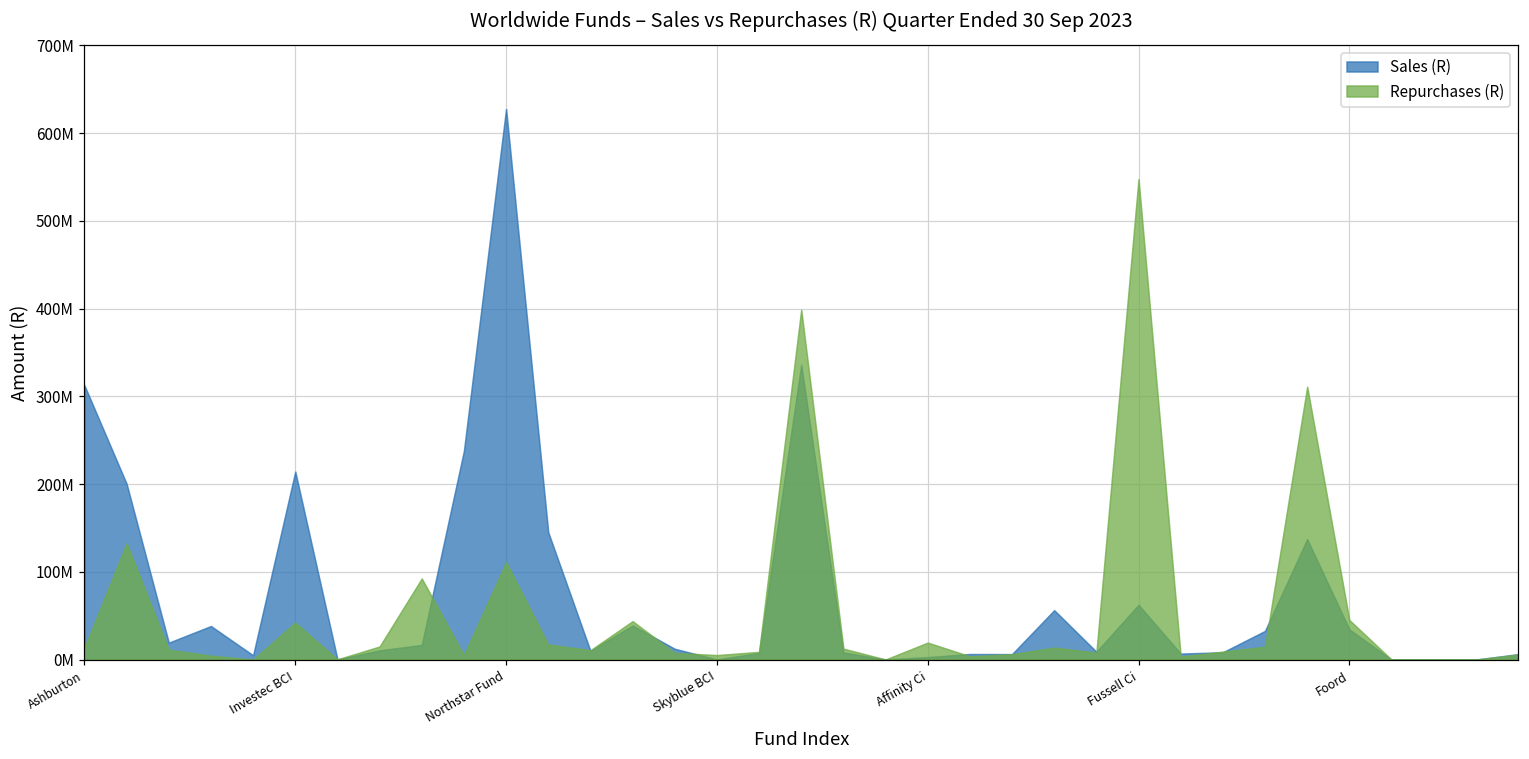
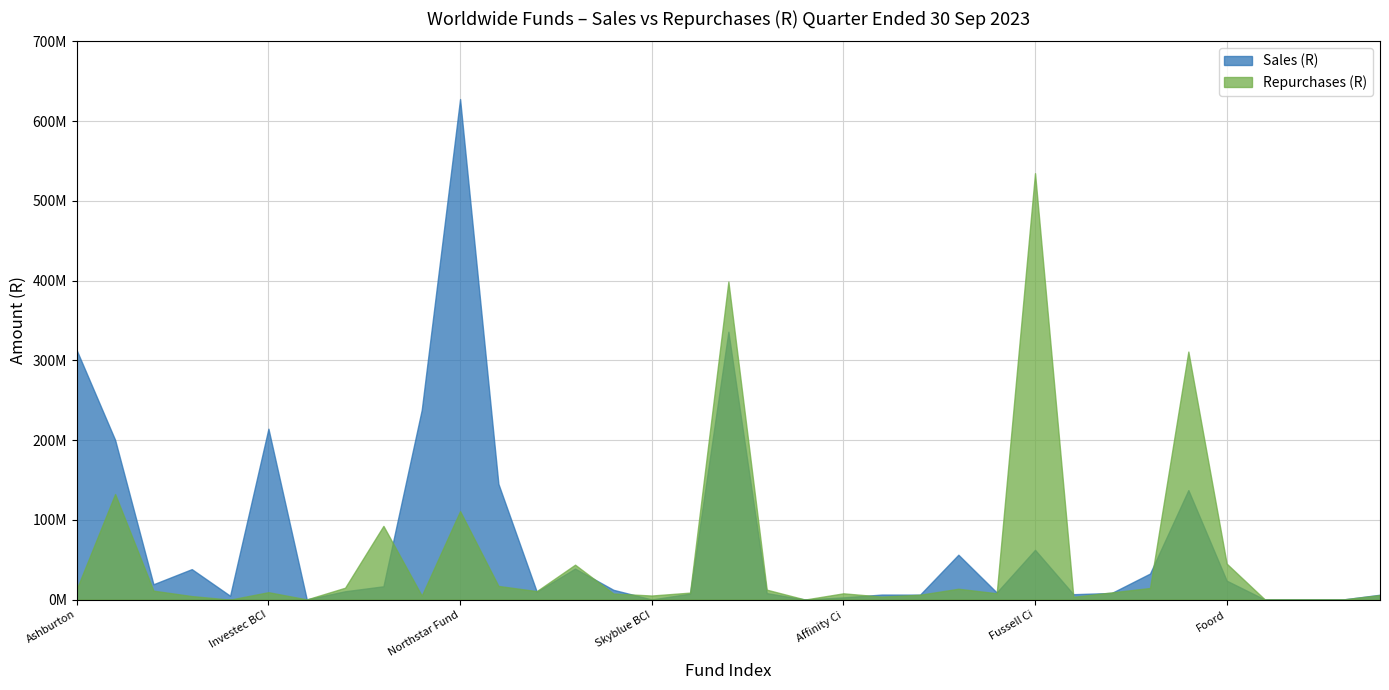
Repurchases (R), Investec BCI: 40000000 -> 10000000
Repurchases (R), Affinity Ci: 20000000 -> 10000000
Repurchases (R), Fussell Ci: 550000000 -> 530000000
Sales (R), Foord: 30000000 -> 20000000
